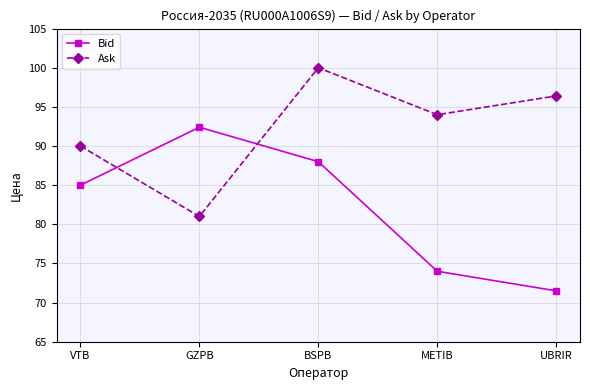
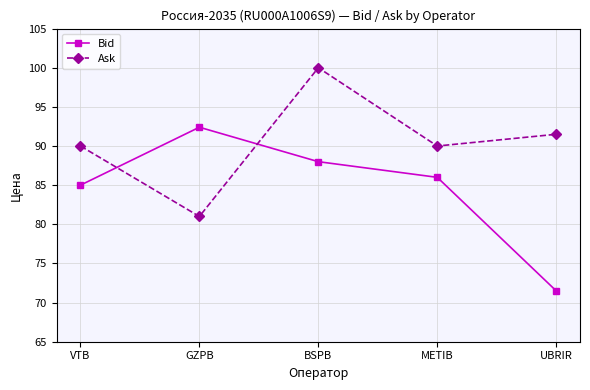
Bid, METIB: 74 -> 86
Ask, METIB: 94 -> 90
Ask, UBRIR: 96 -> 92
